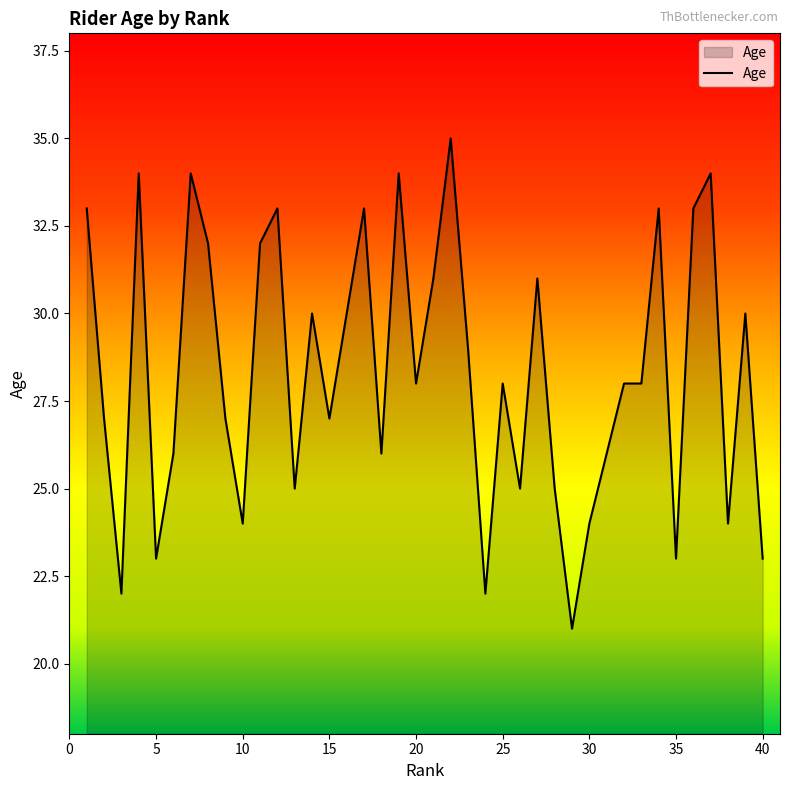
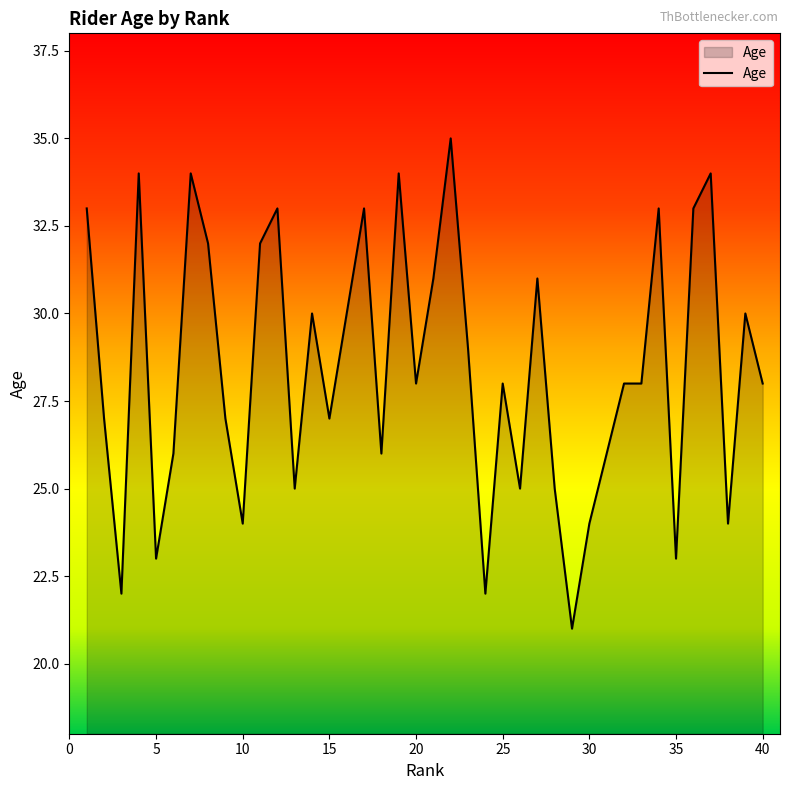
40: 23 -> 28
